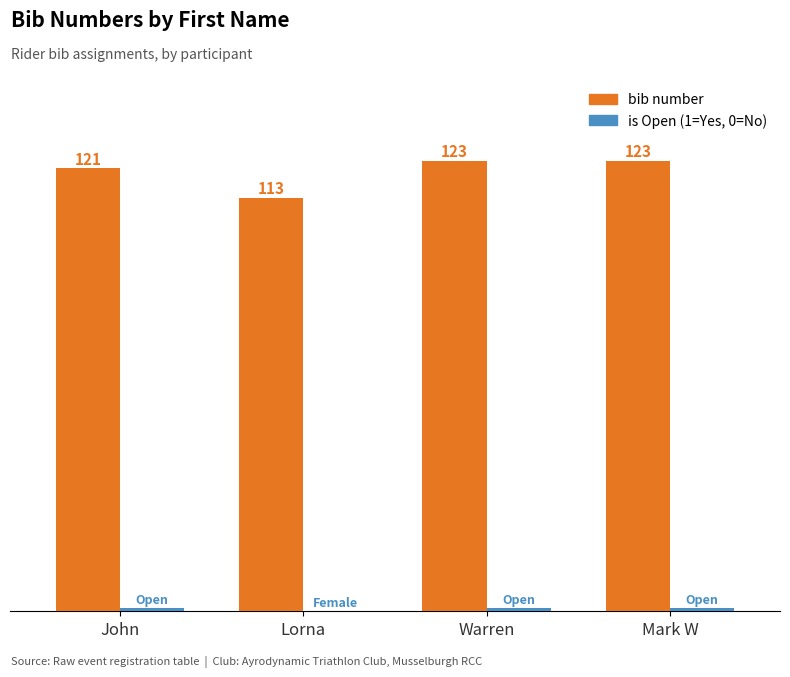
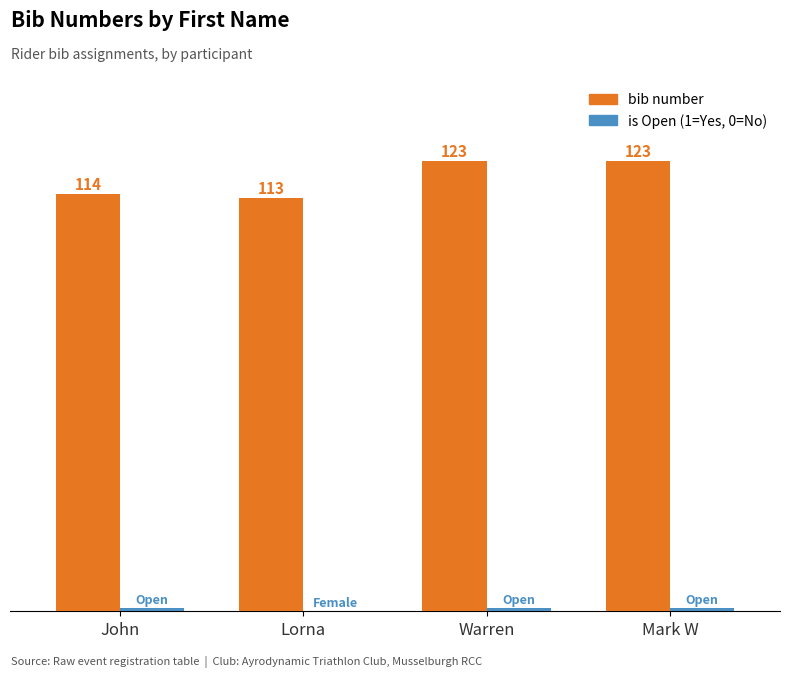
bib number, John: 121 -> 114
